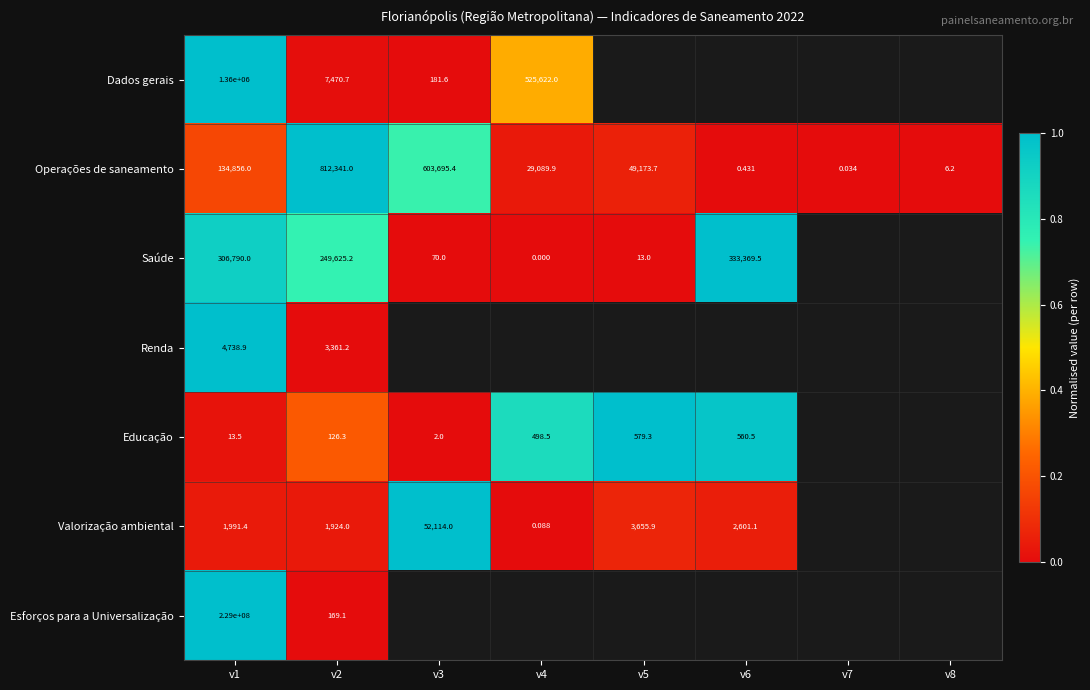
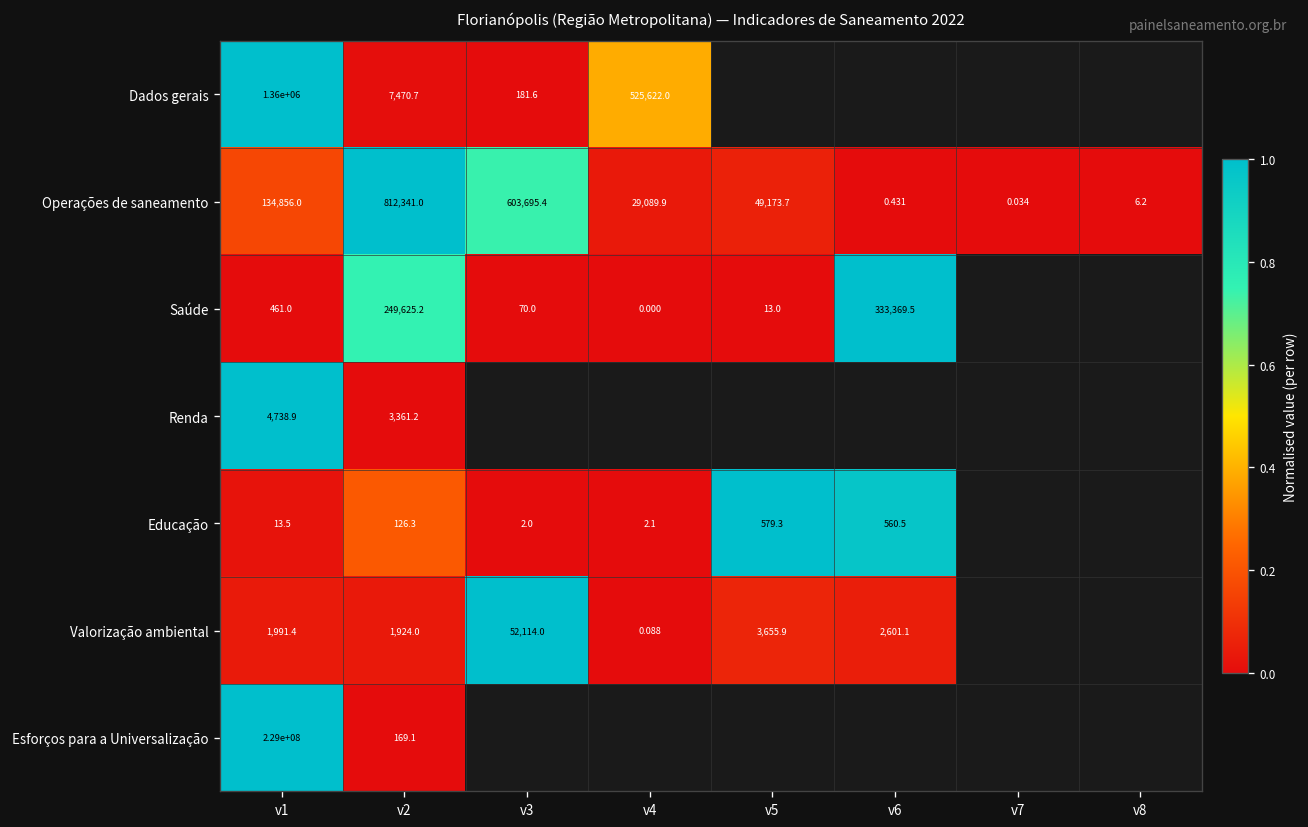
Saúde, v1: 306,790.0 -> 461.0
Educação, v4: 498.5 -> 2.1
